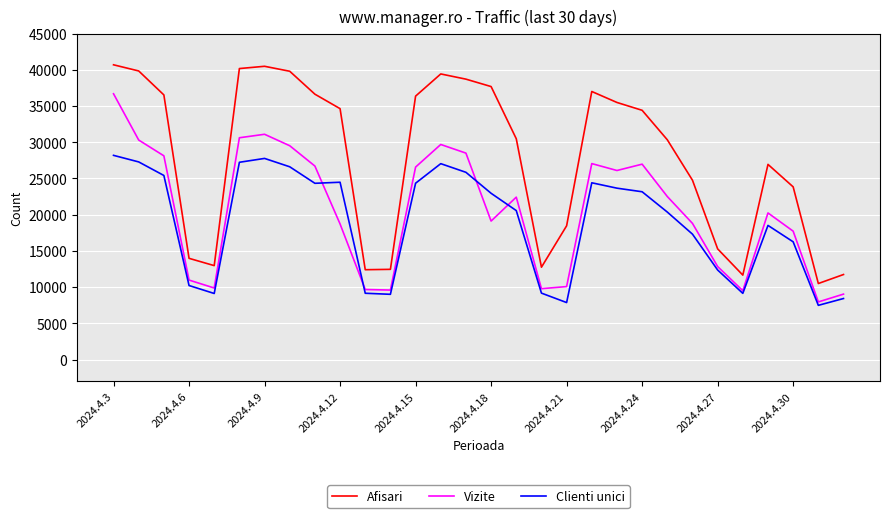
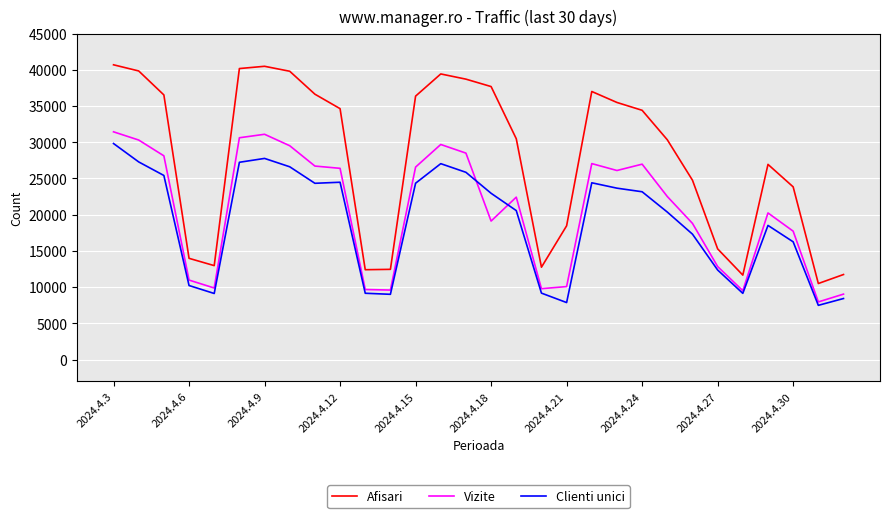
Vizite, 2024.4.3: 37000 -> 31000
Clienti unici, 2024.4.3: 28000 -> 30000
Vizite, 2024.4.12: 19000 -> 26000
